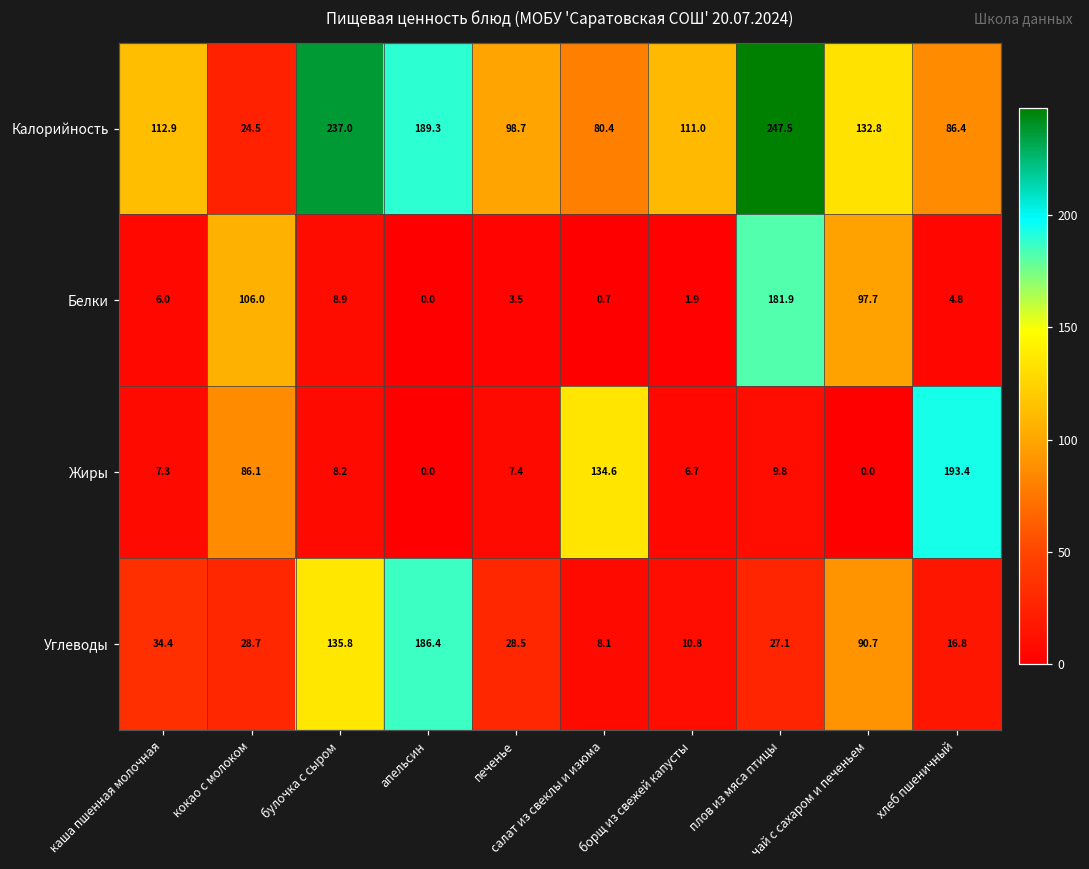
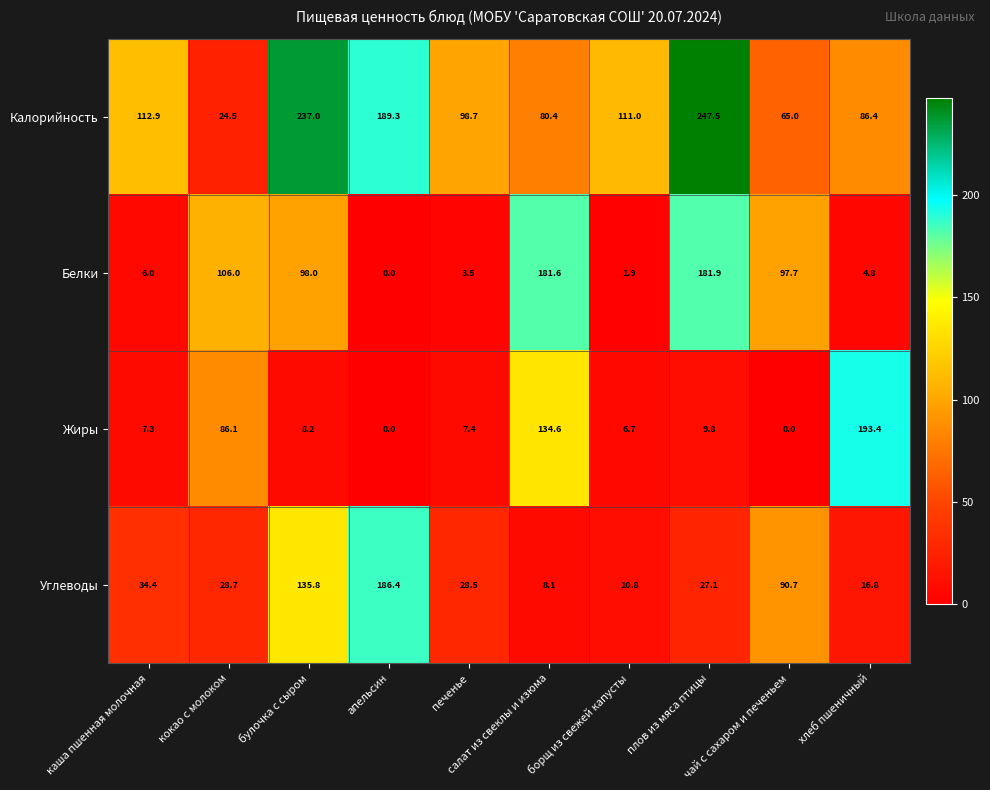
Калорийность, чай с сахаром и печеньем: 132.8 -> 65.0
Белки, булочка с сыром: 8.9 -> 98.0
Белки, салат из свеклы и изюма: 0.7 -> 181.6
